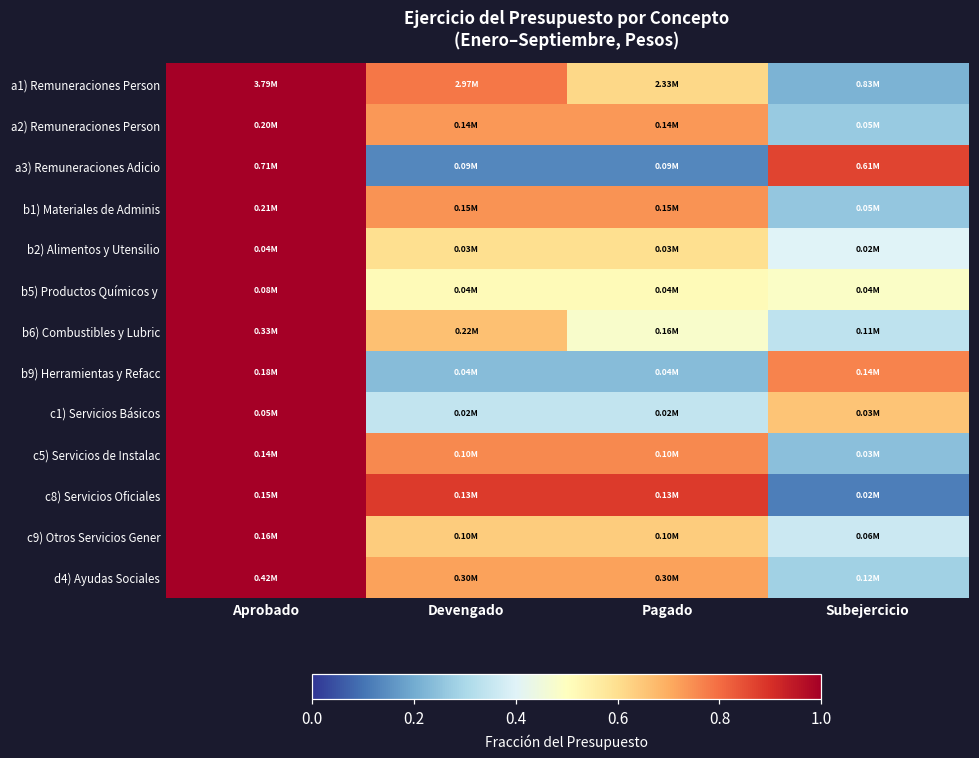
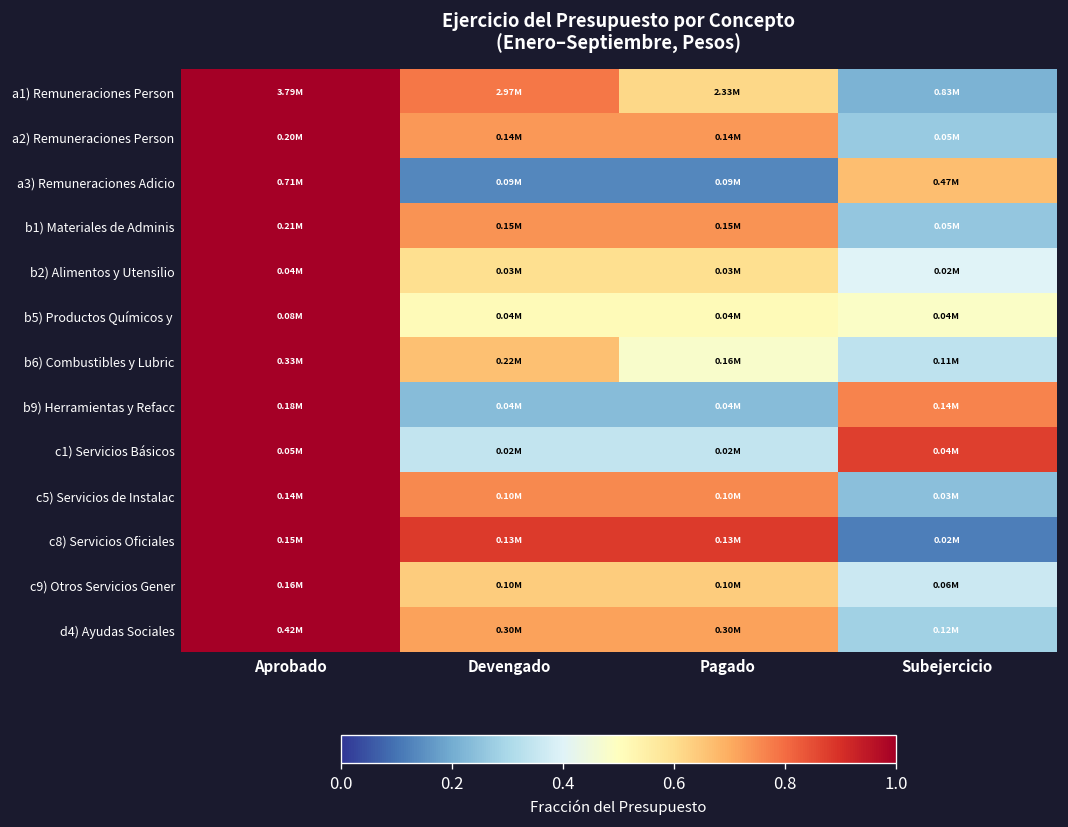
a3) Remuneraciones Adicio, Subejercicio: 0.61M -> 0.47M
c1) Servicios Básicos, Subejercicio: 0.03M -> 0.04M
